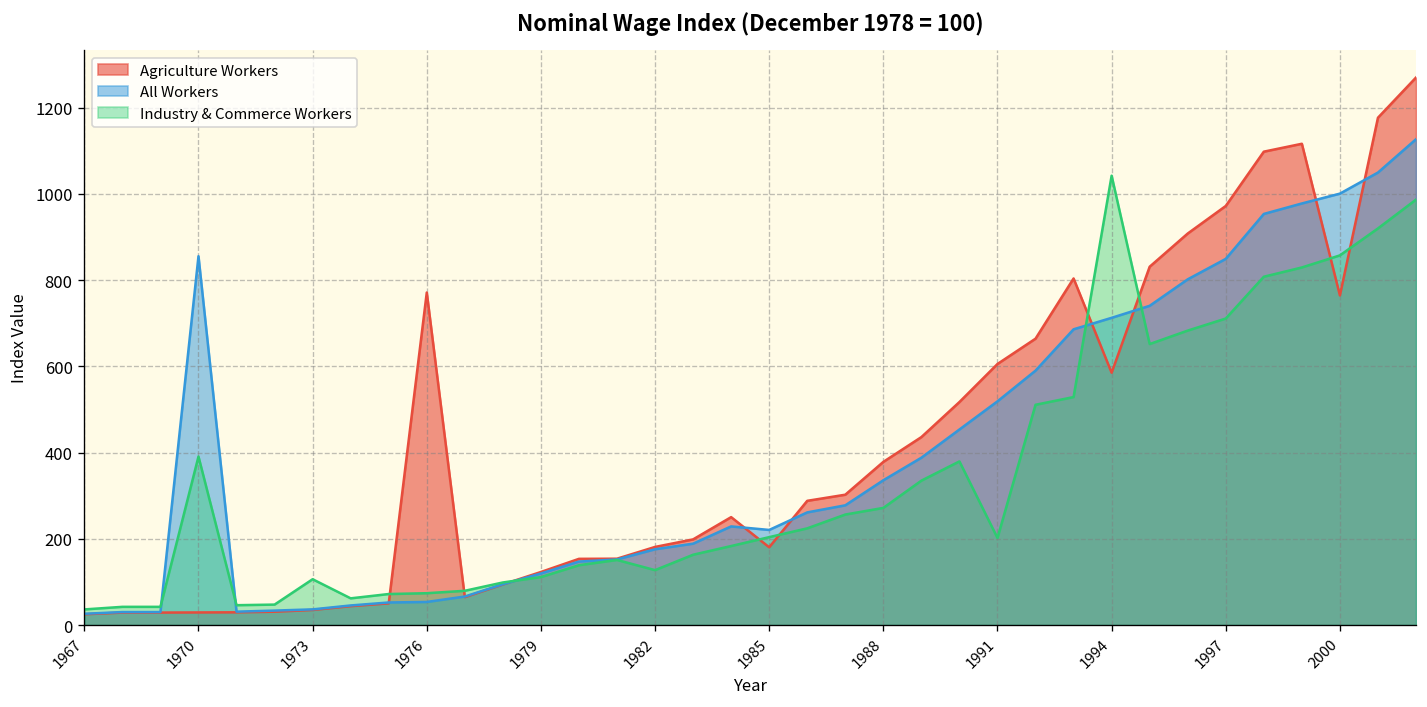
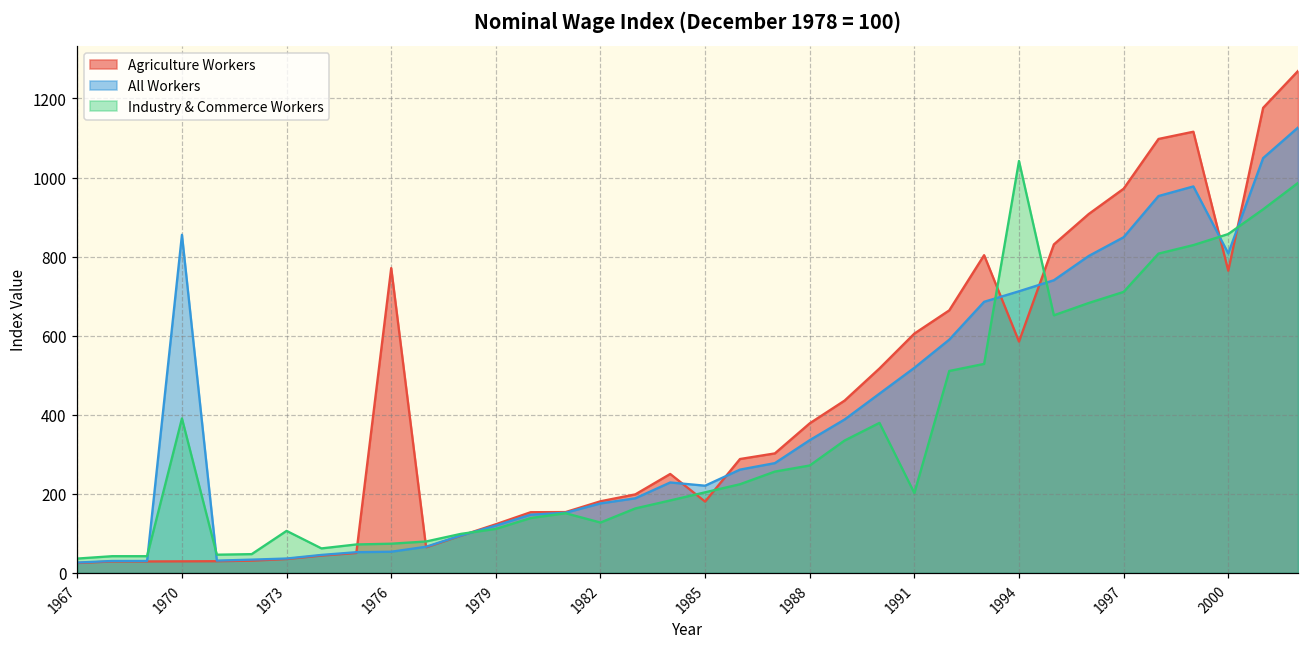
All Workers, 2000: 1000 -> 810
